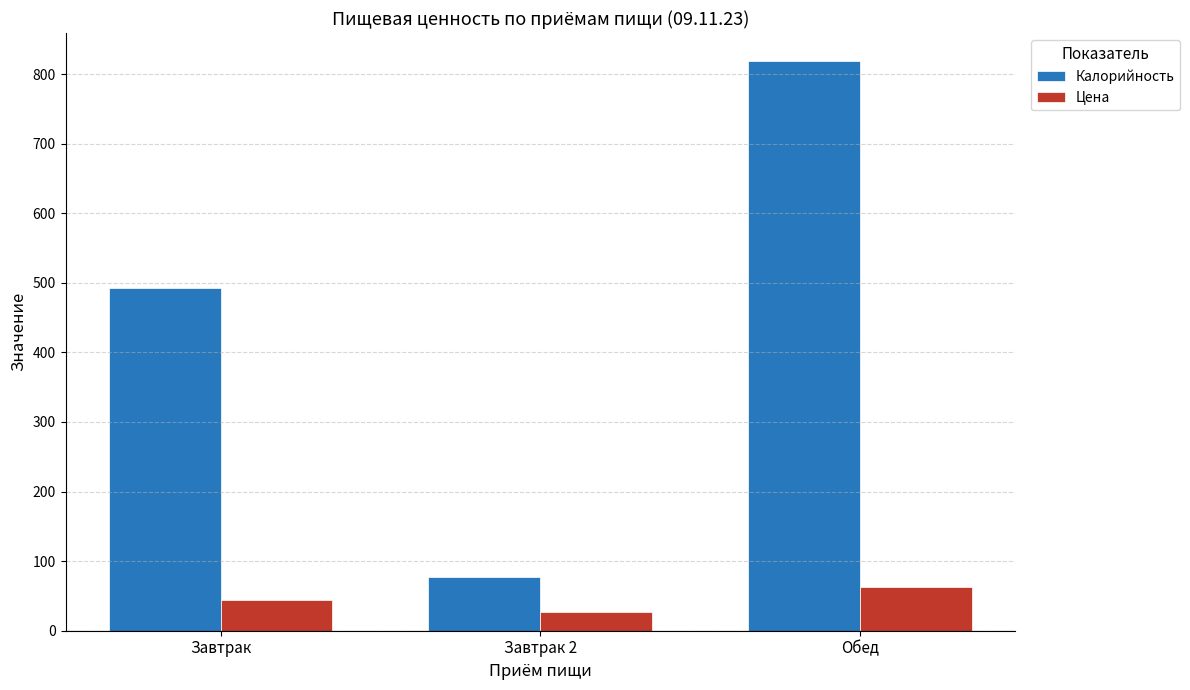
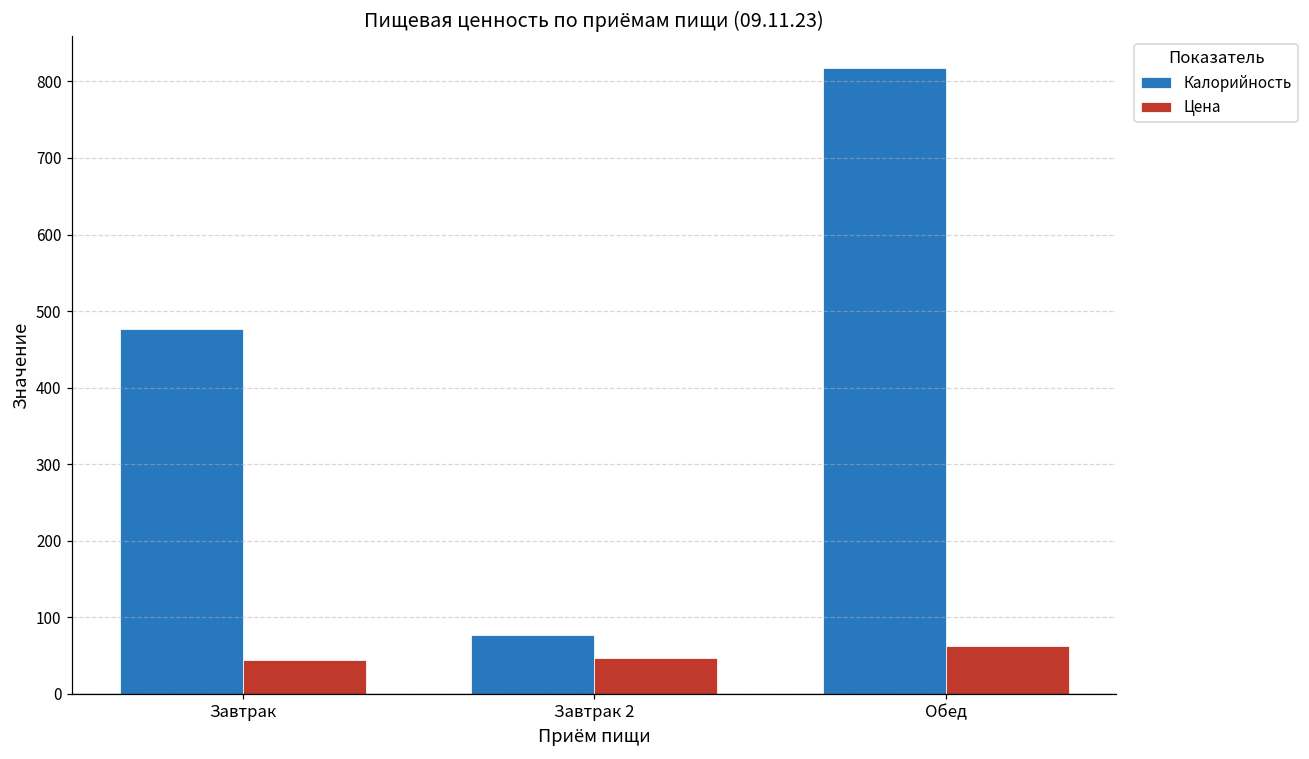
Калорийность, Завтрак: 490 -> 480
Цена, Завтрак 2: 30 -> 50
